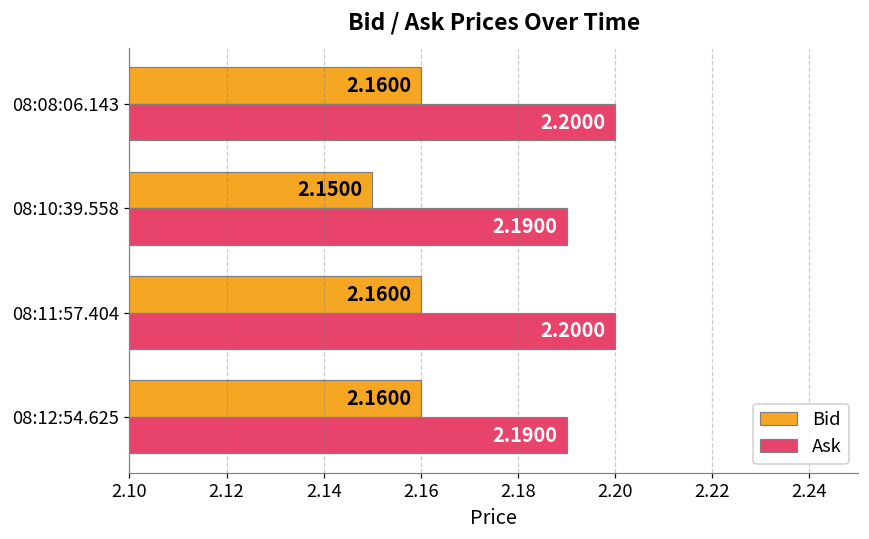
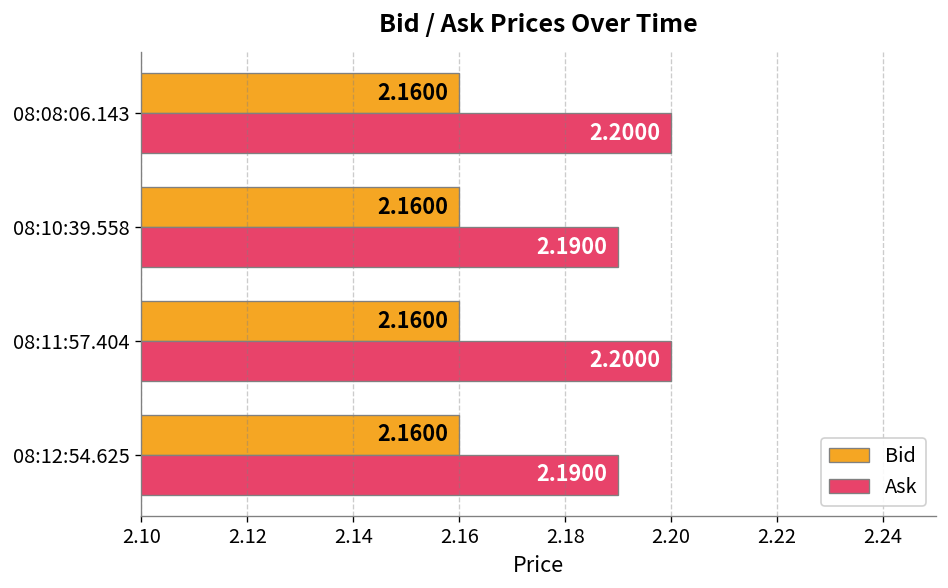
Bid, 08:10:39.558: 2.1500 -> 2.1600
